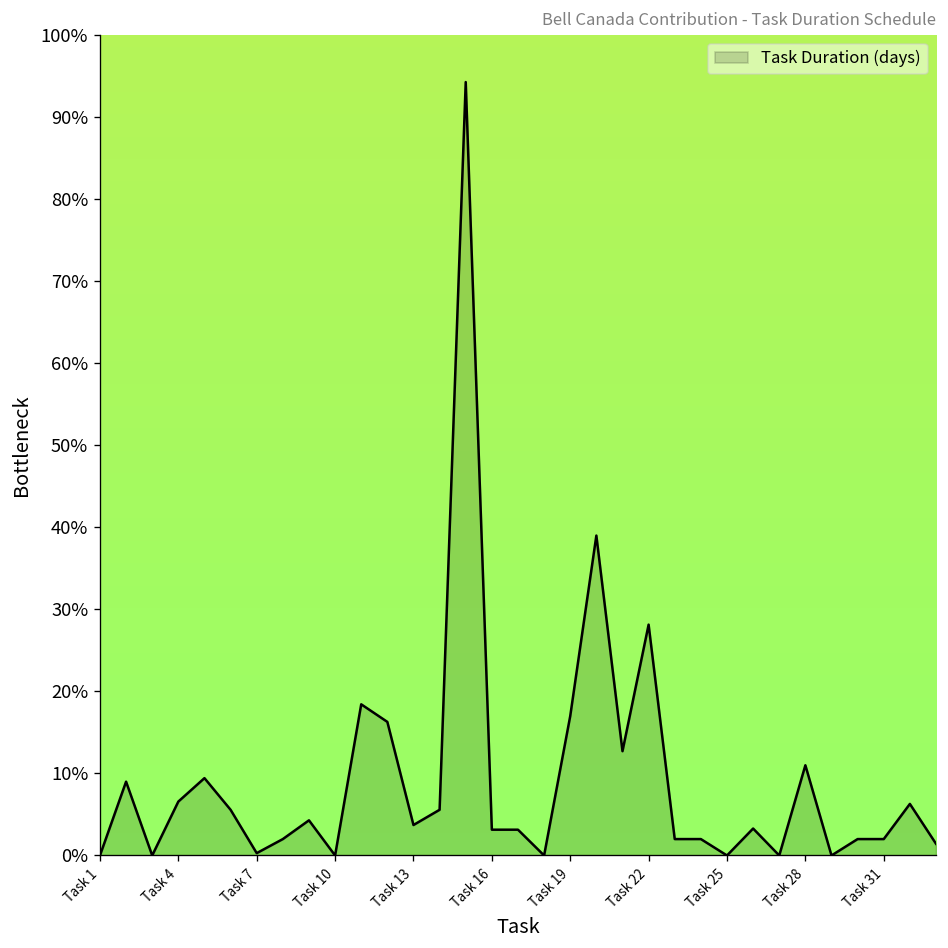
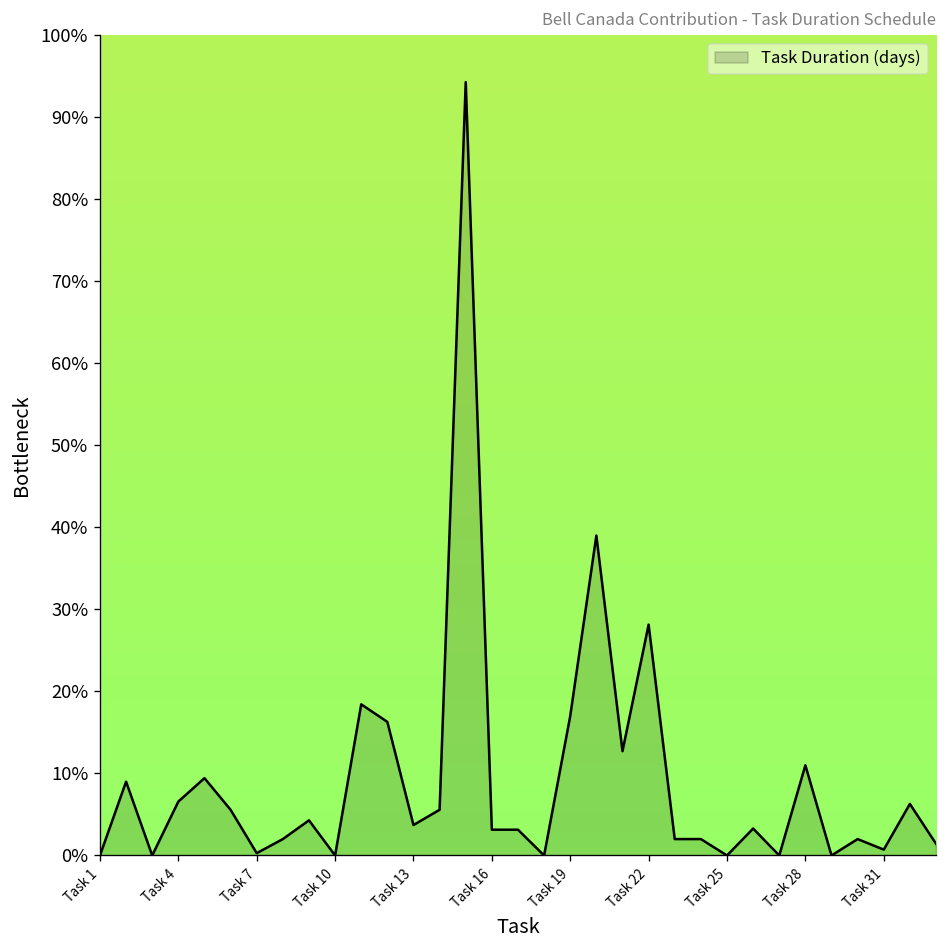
Task 31: 2% -> 1%
